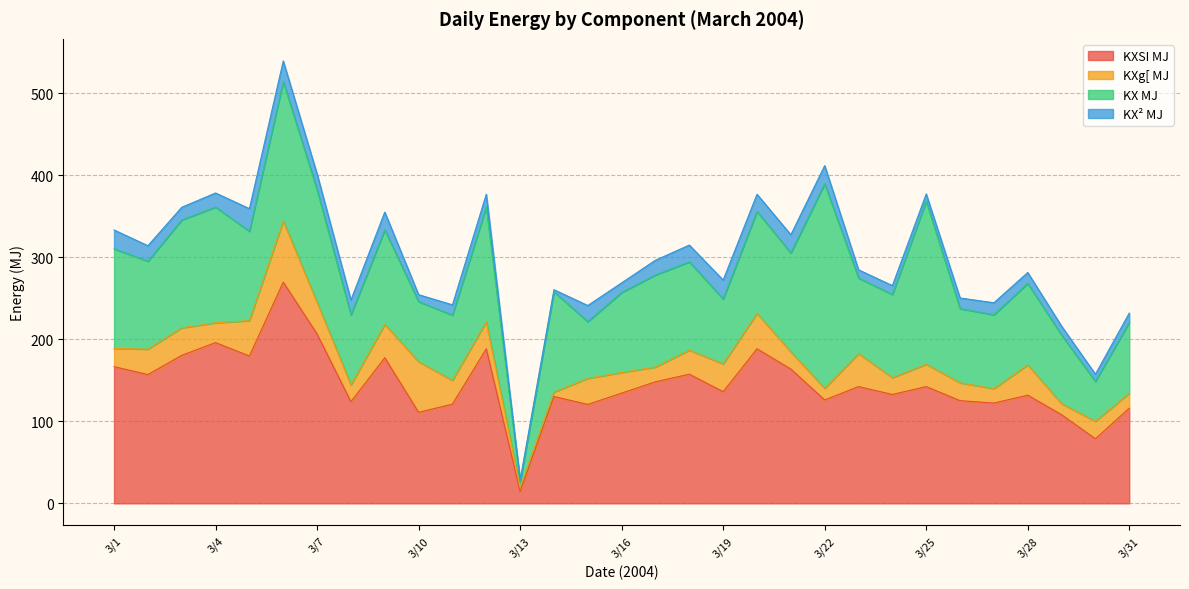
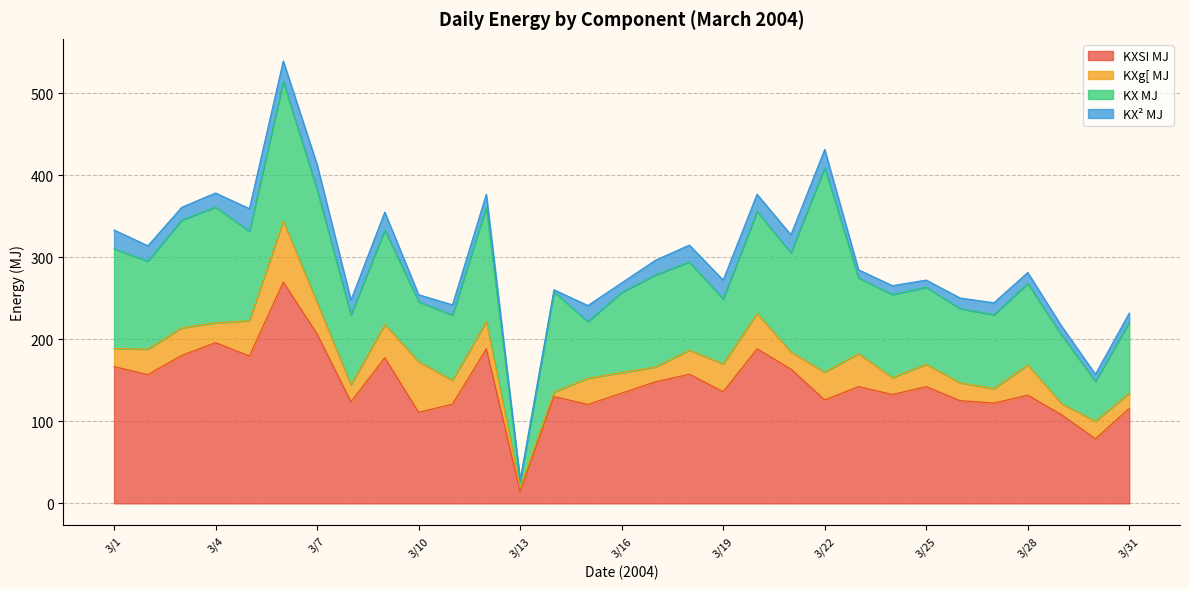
KX² MJ, 3/7: 20 -> 30
KXg[ MJ, 3/22: 10 -> 30
KX MJ, 3/25: 200 -> 90
